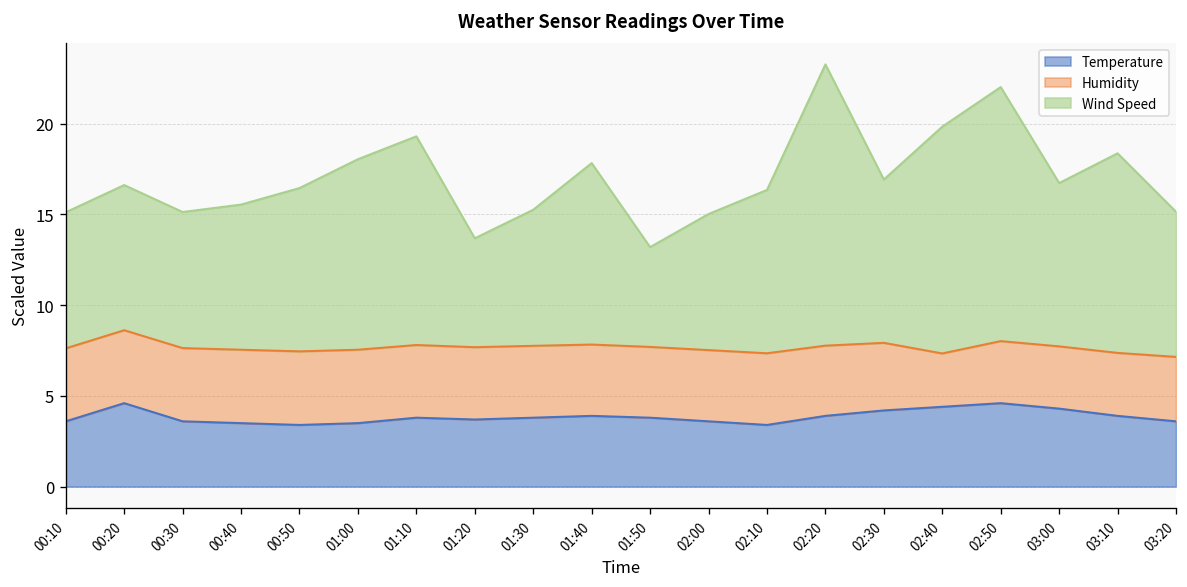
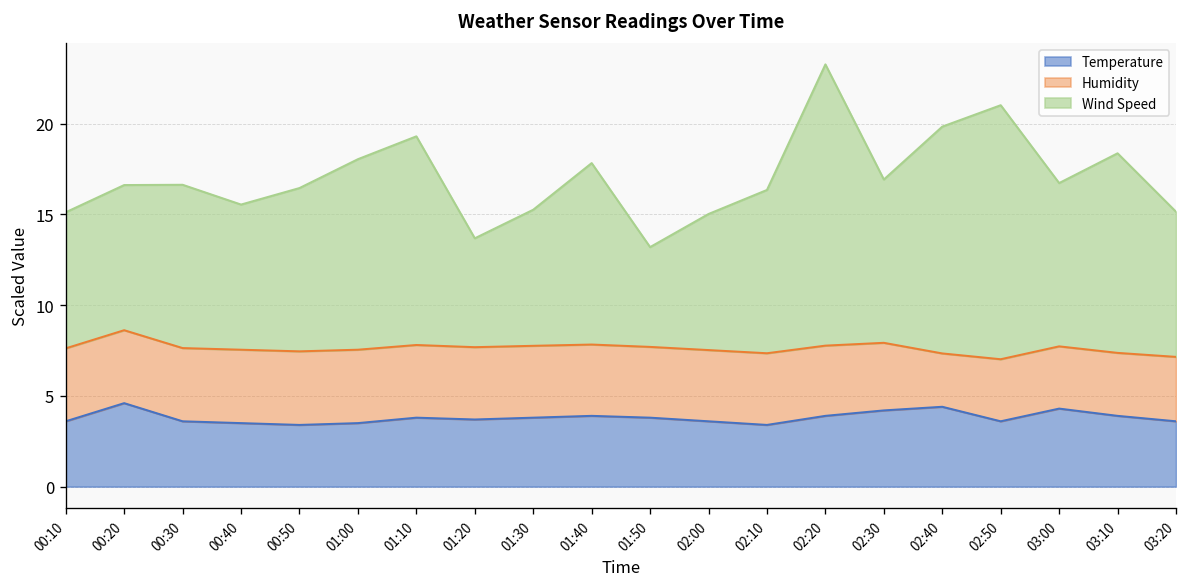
Wind Speed, 00:30: 7.5 -> 9.0
Temperature, 02:50: 4.6 -> 3.6
